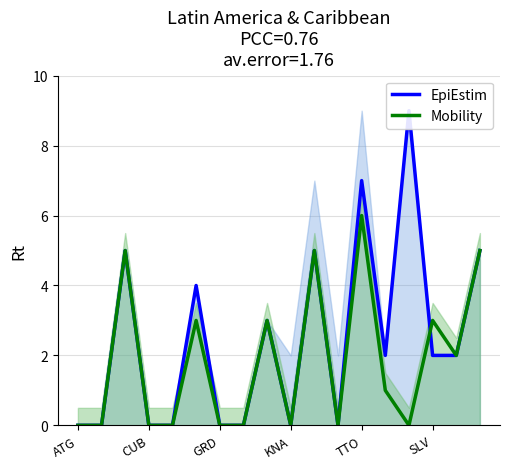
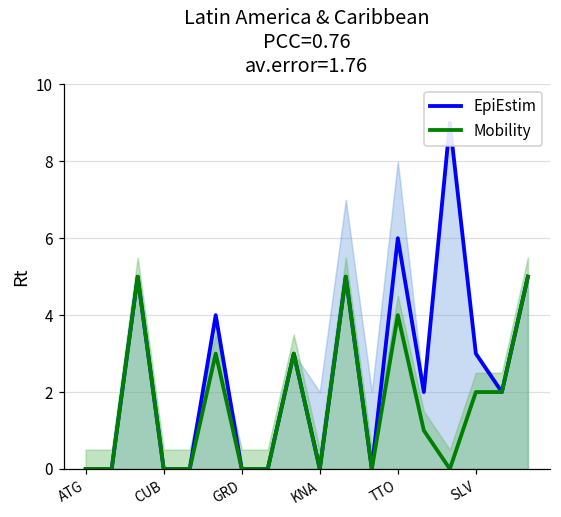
EpiEstim, TTO: 7 -> 6
Mobility, TTO: 6 -> 4
EpiEstim, SLV: 2 -> 3
Mobility, SLV: 3 -> 2
